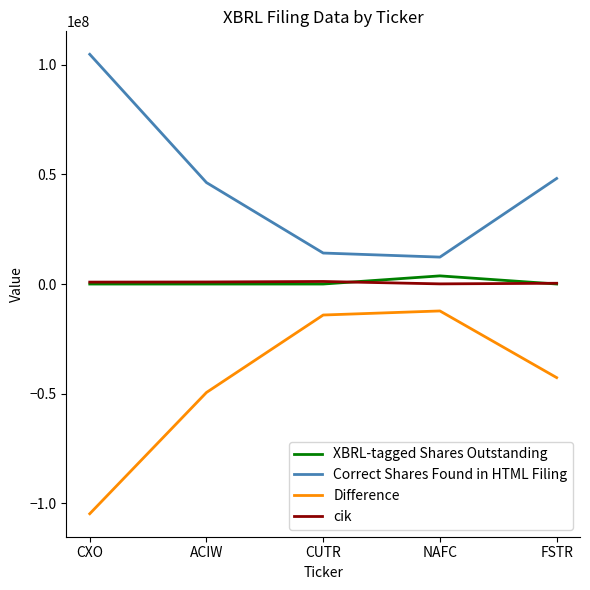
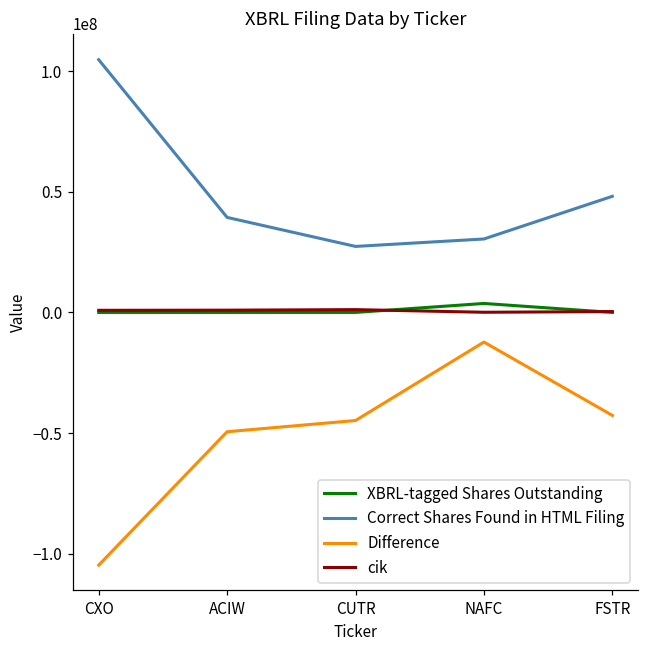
Correct Shares Found in HTML Filing, ACIW: 46000000 -> 39000000
Correct Shares Found in HTML Filing, CUTR: 14000000 -> 27000000
Difference, CUTR: -14000000 -> -45000000
Correct Shares Found in HTML Filing, NAFC: 12000000 -> 30000000
